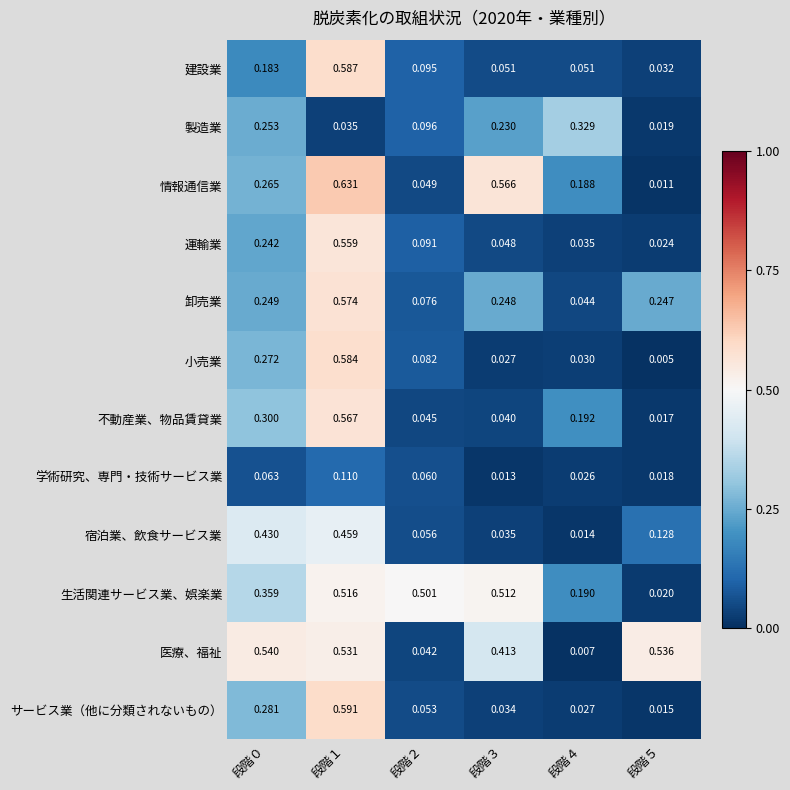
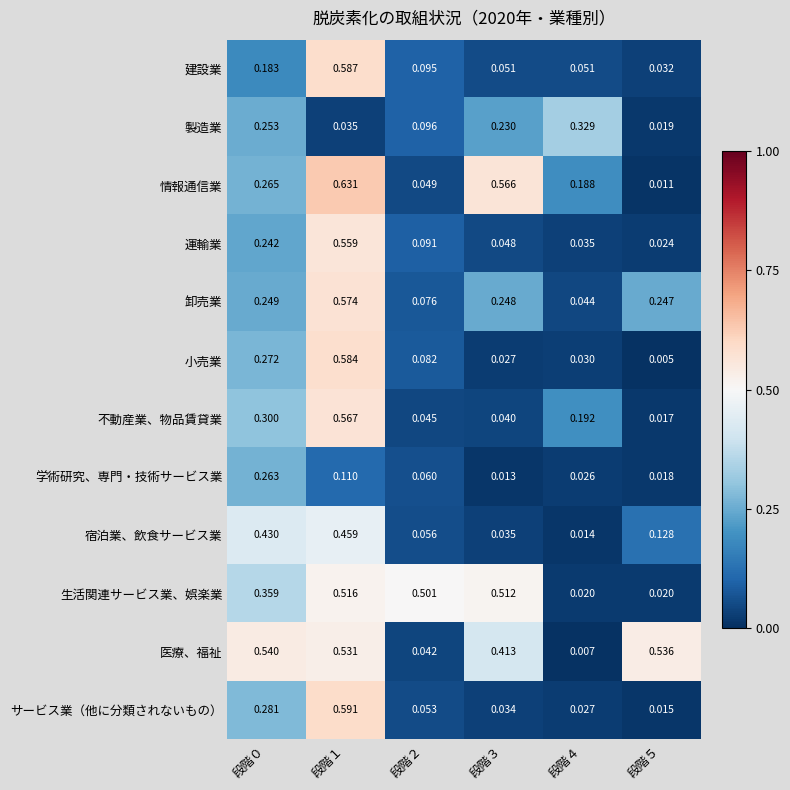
学術研究、専門・技術サービス業, 段階０: 0.063 -> 0.263
生活関連サービス業、娯楽業, 段階４: 0.190 -> 0.020
